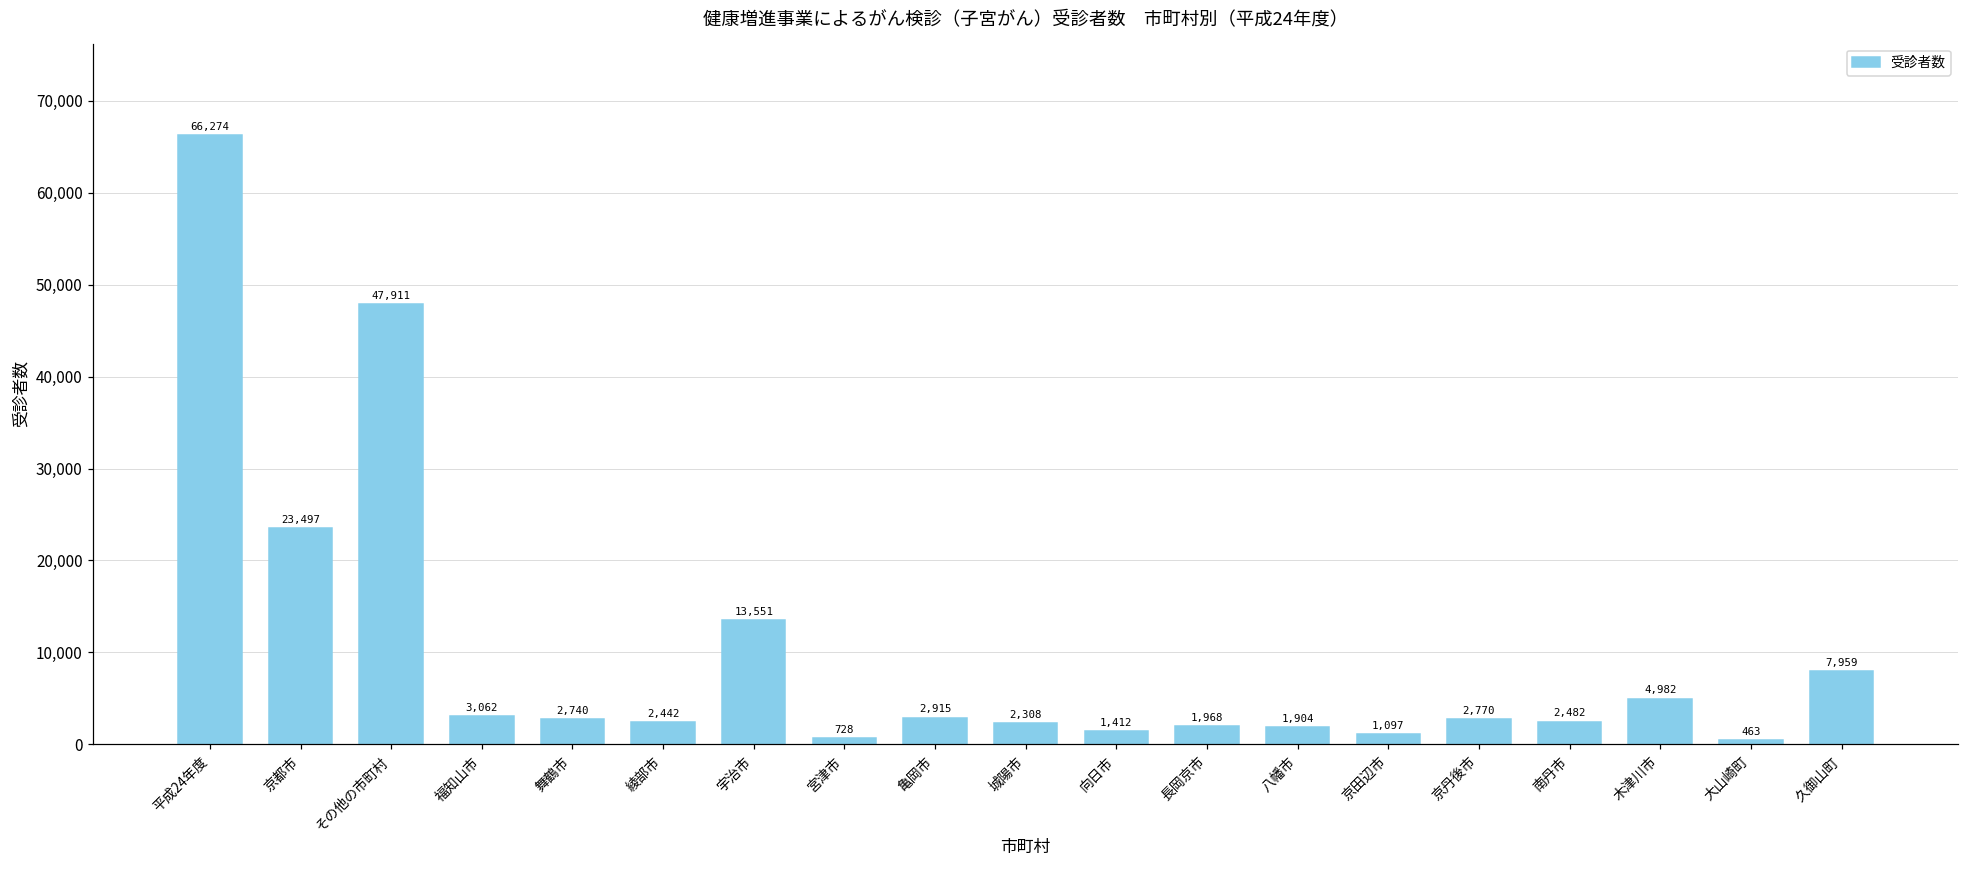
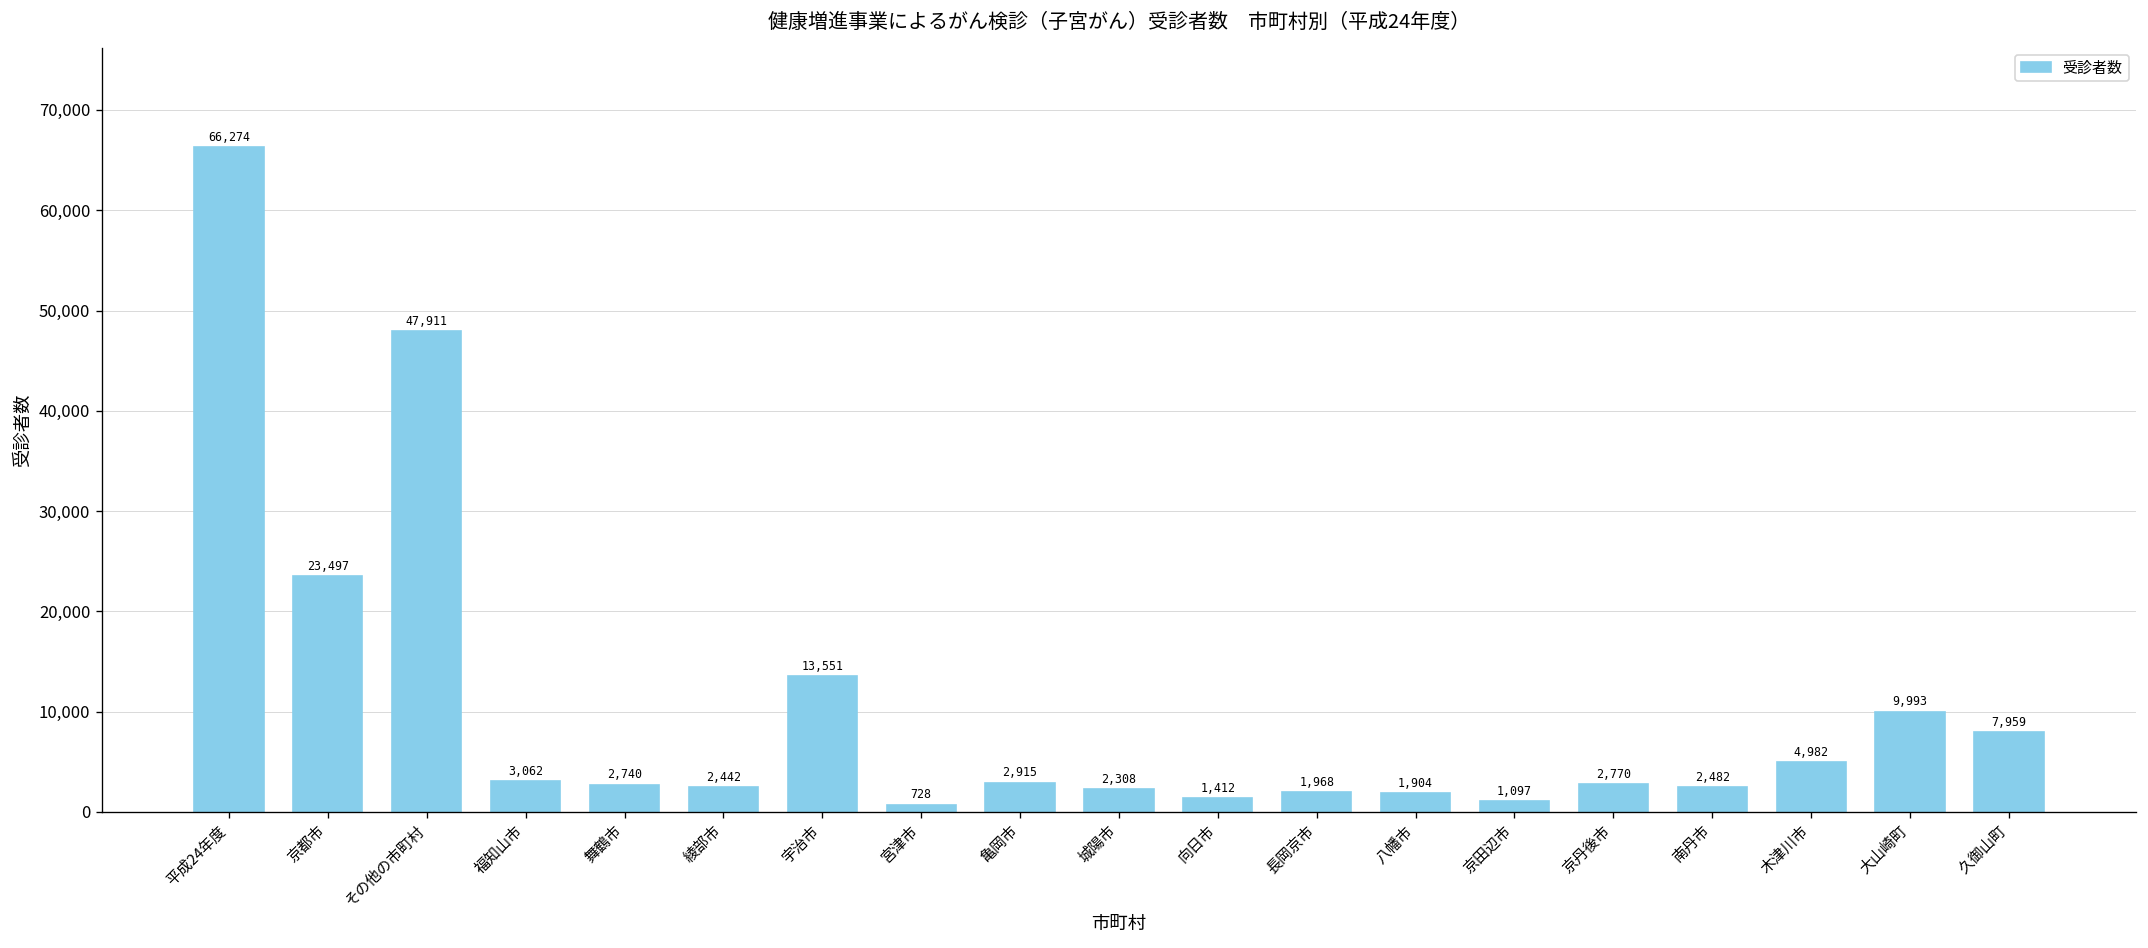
大山崎町: 463 -> 9,993
